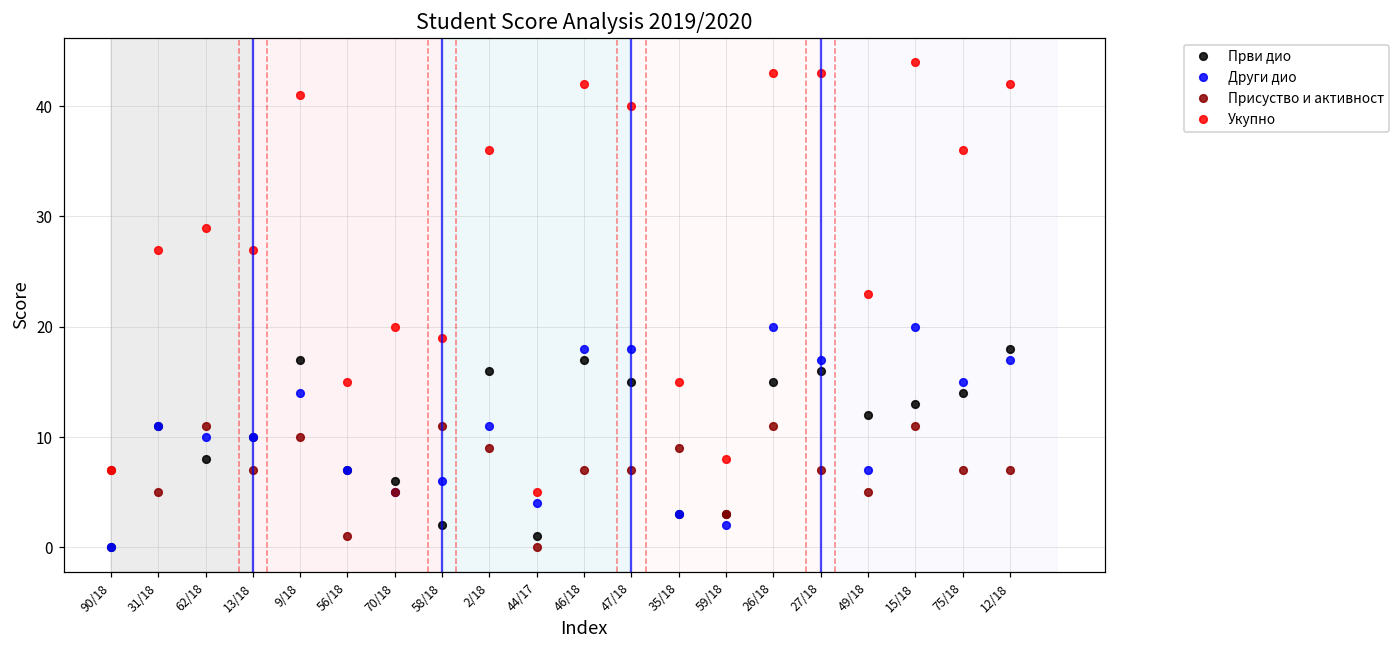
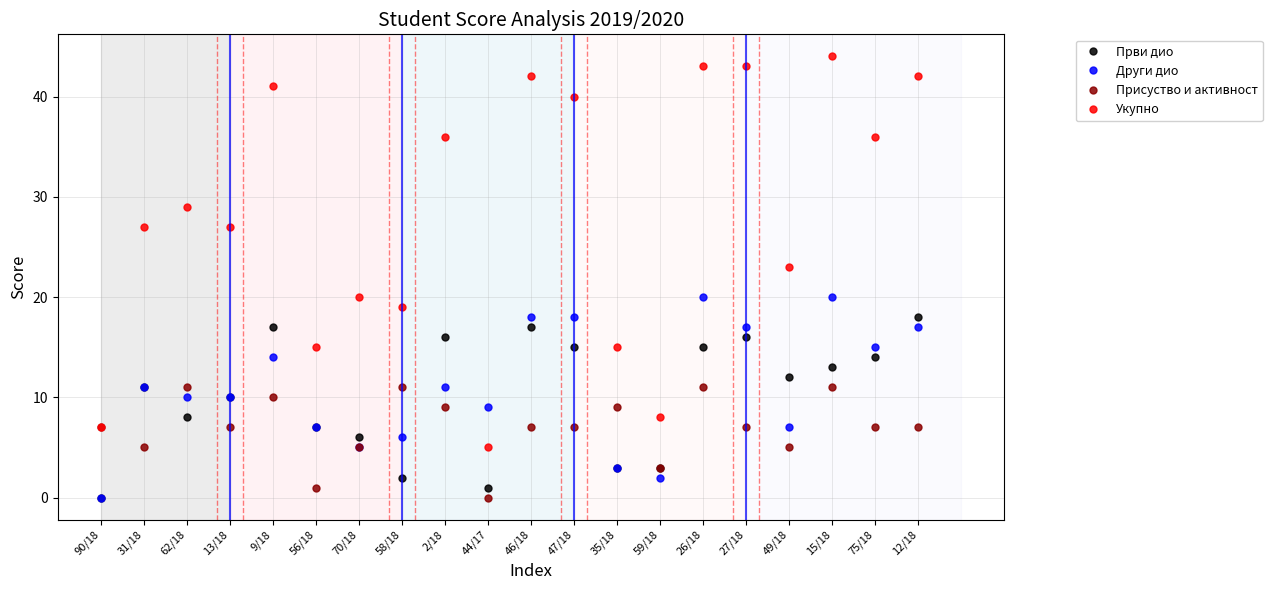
Други дио, 44/17: 4 -> 9
